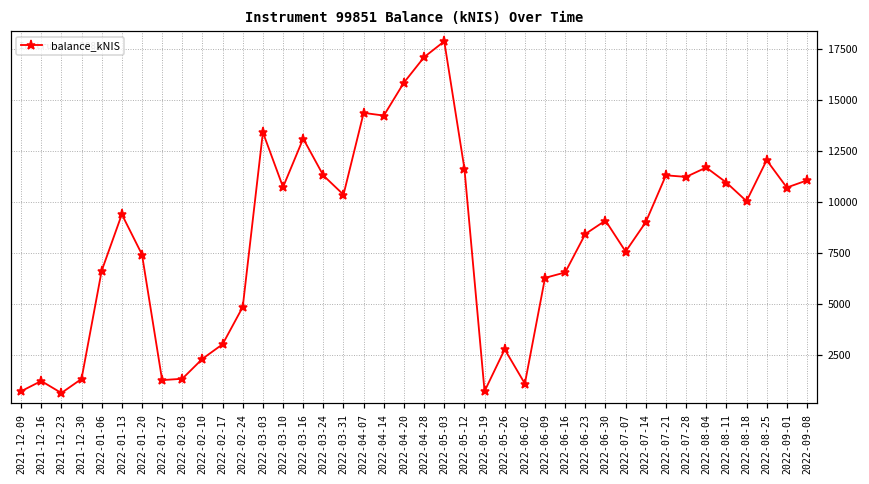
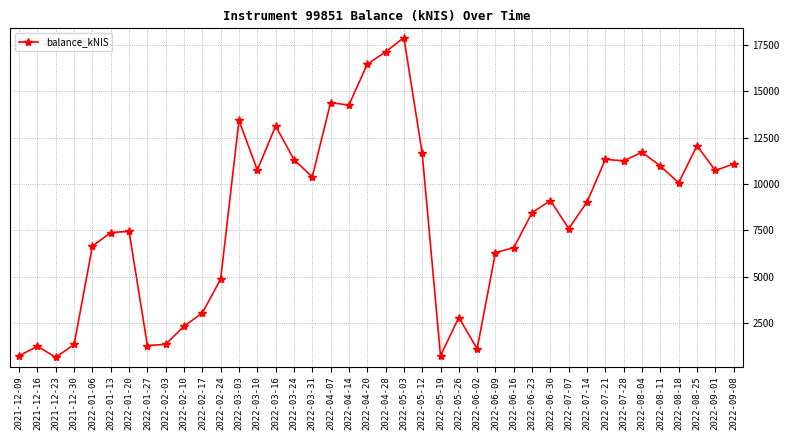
2022-01-13: 9400 -> 7400
2022-04-20: 15900 -> 16500
